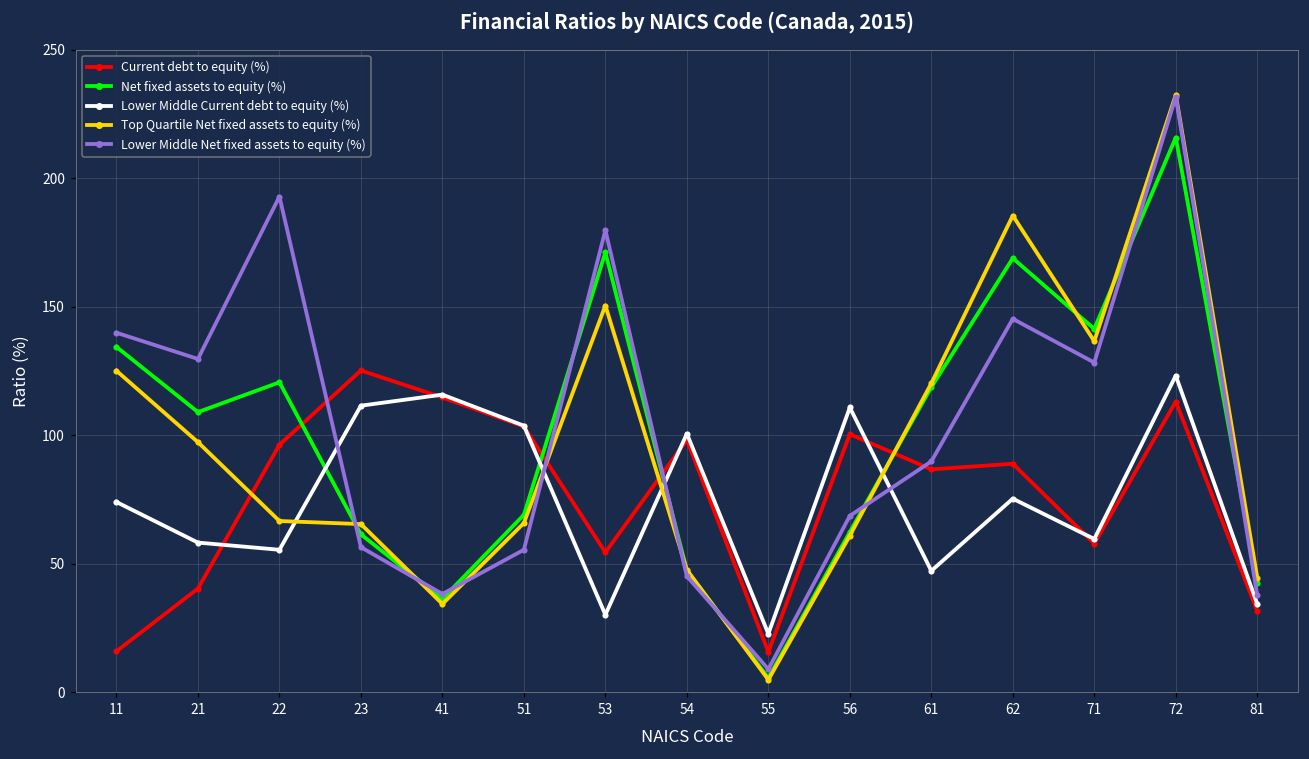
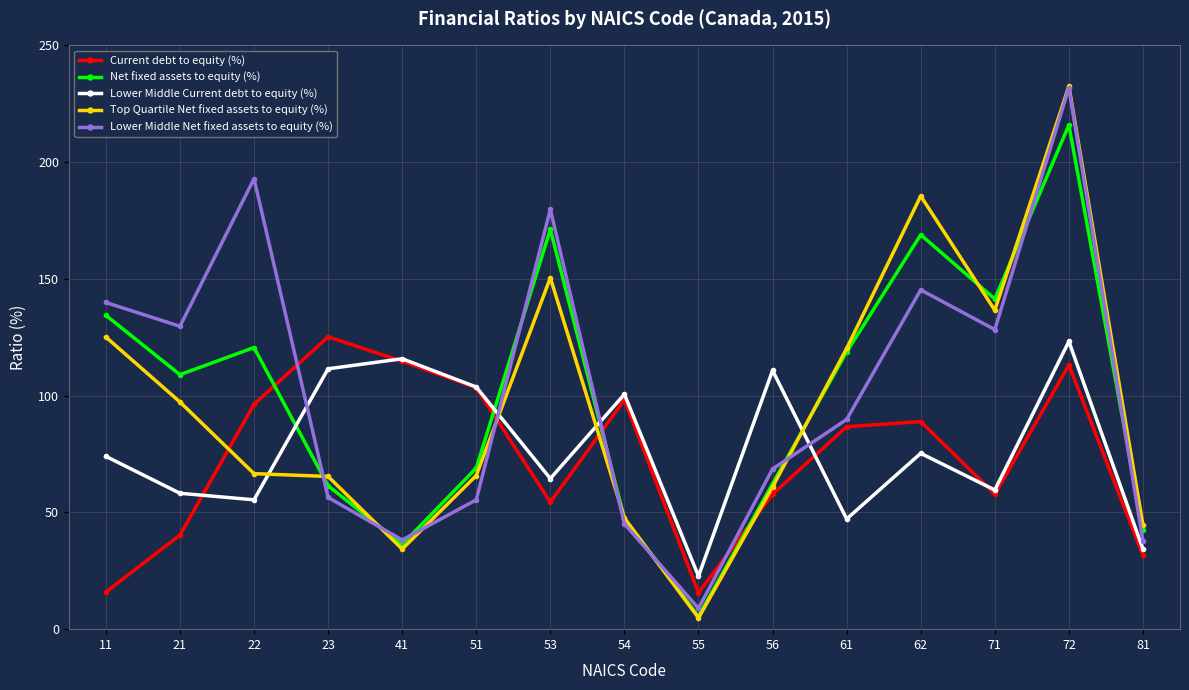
Lower Middle Current debt to equity (%), 53: 30 -> 65
Current debt to equity (%), 56: 100 -> 58
